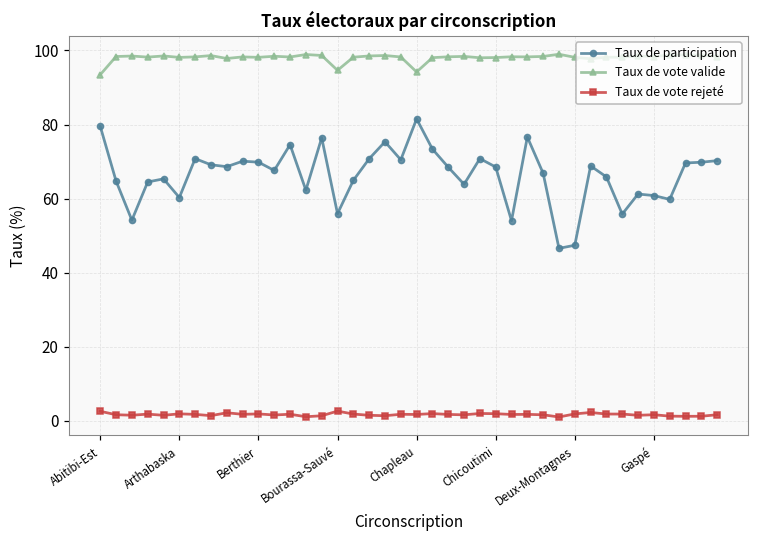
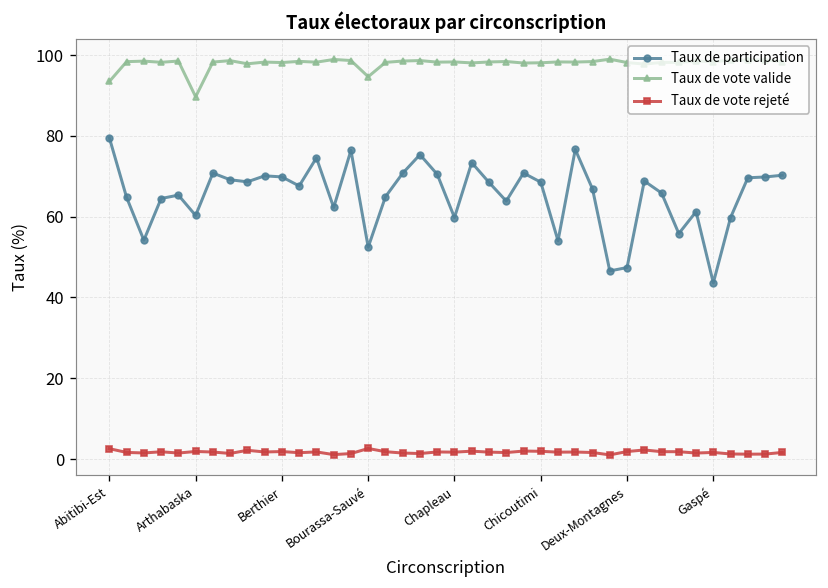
Taux de vote valide, Arthabaska: 98 -> 90
Taux de participation, Bourassa-Sauvé: 56 -> 52
Taux de participation, Chapleau: 82 -> 60
Taux de vote valide, Chapleau: 94 -> 98
Taux de participation, Gaspé: 61 -> 44
